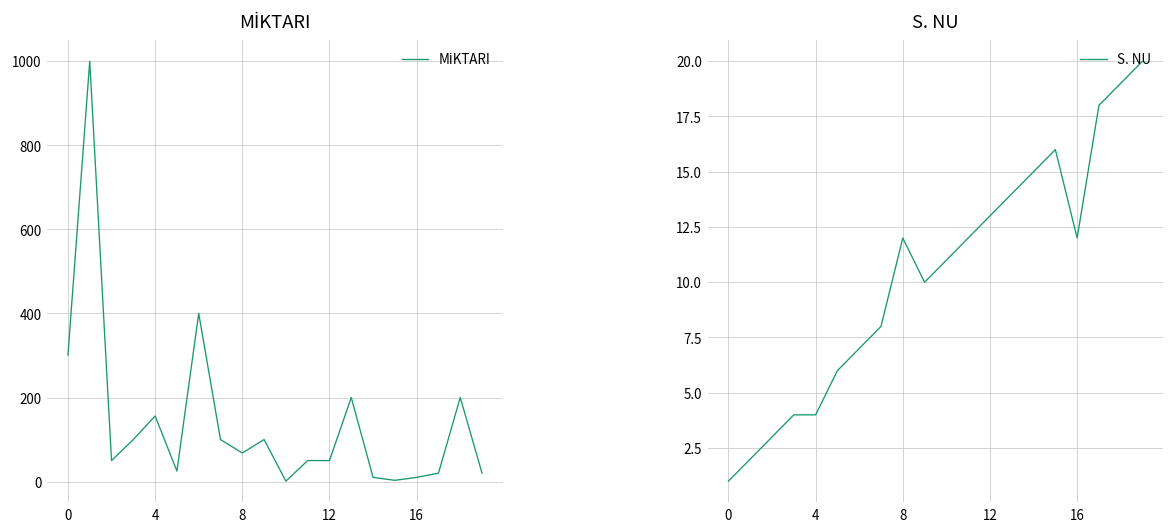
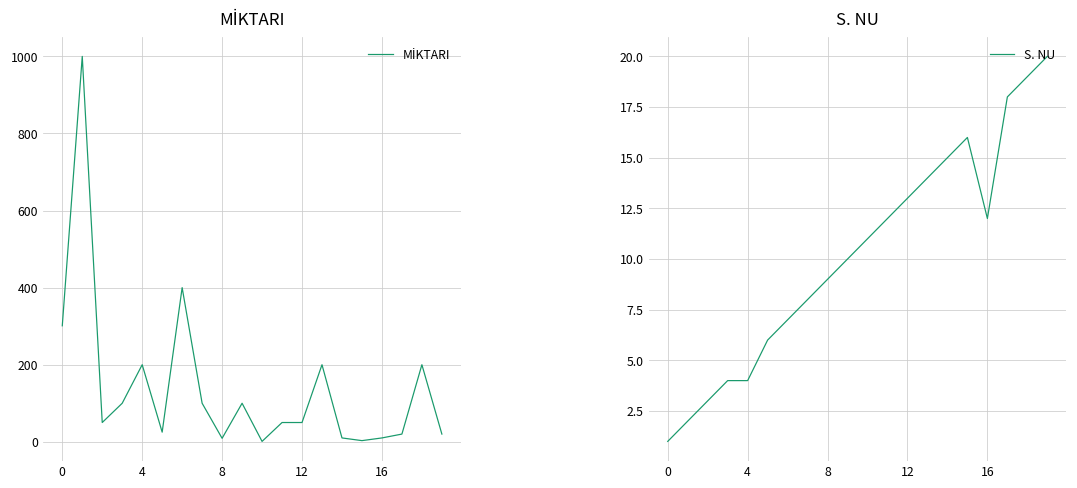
MİKTARI, 4: 160 -> 200
MİKTARI, 8: 70 -> 10
S. NU, 8: 12 -> 9
